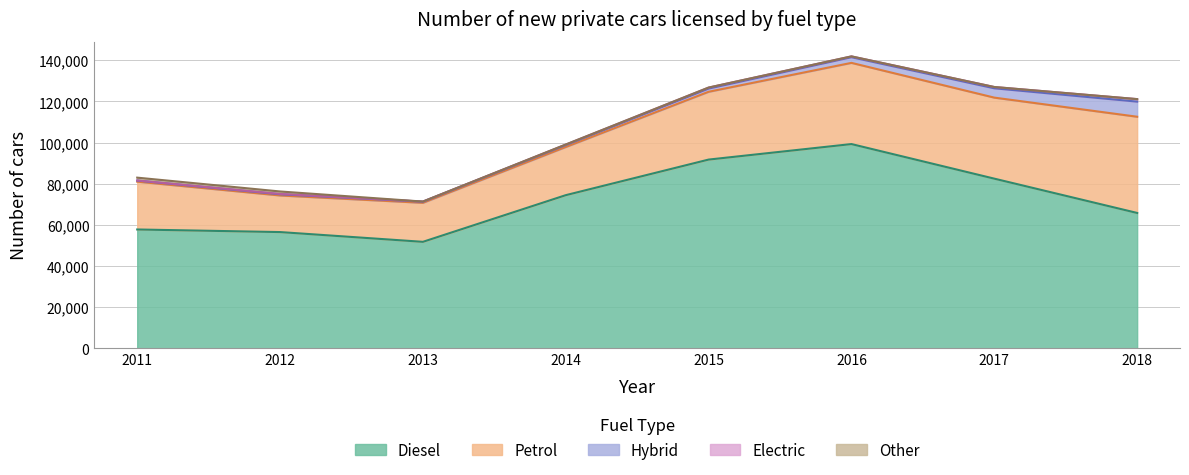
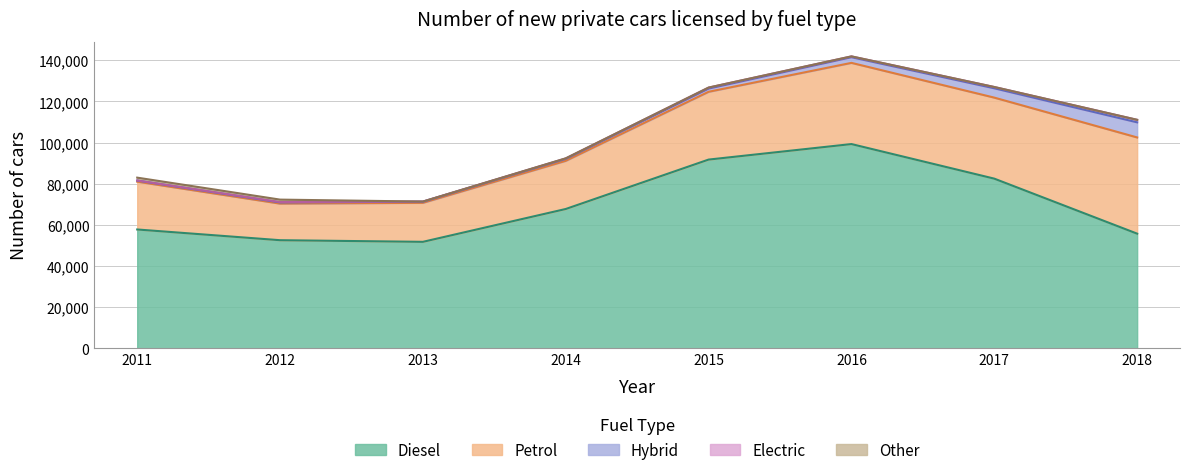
Diesel, 2012: 57,000 -> 53,000
Diesel, 2014: 74,000 -> 68,000
Diesel, 2018: 66,000 -> 56,000
